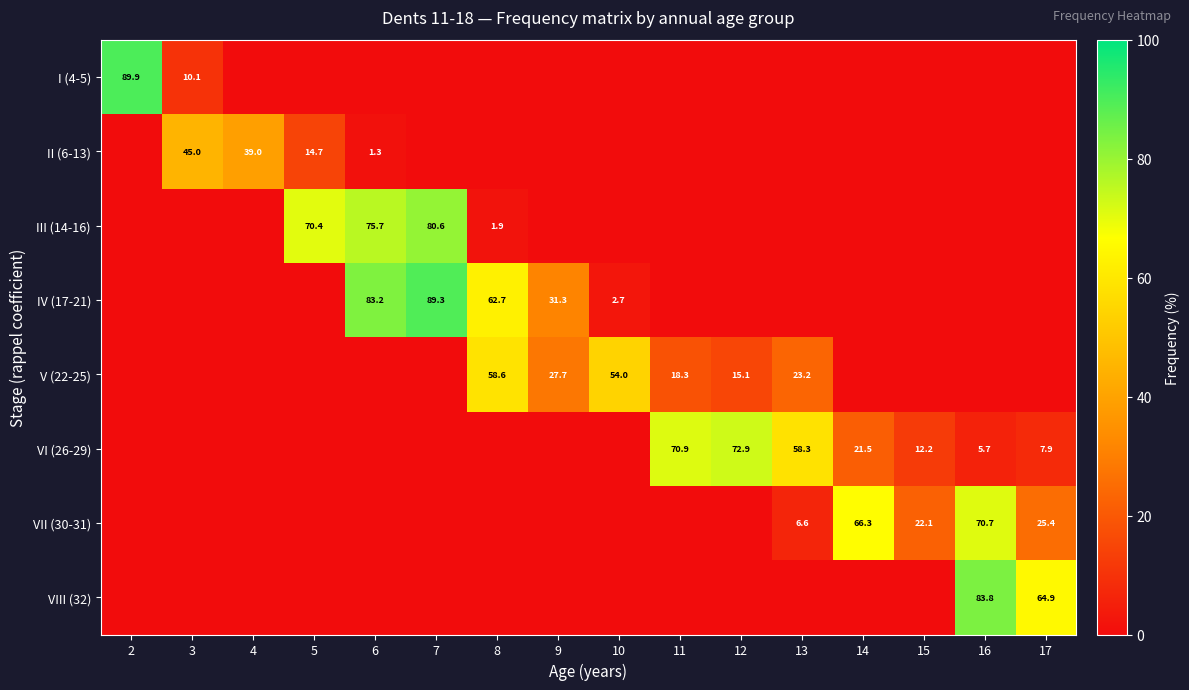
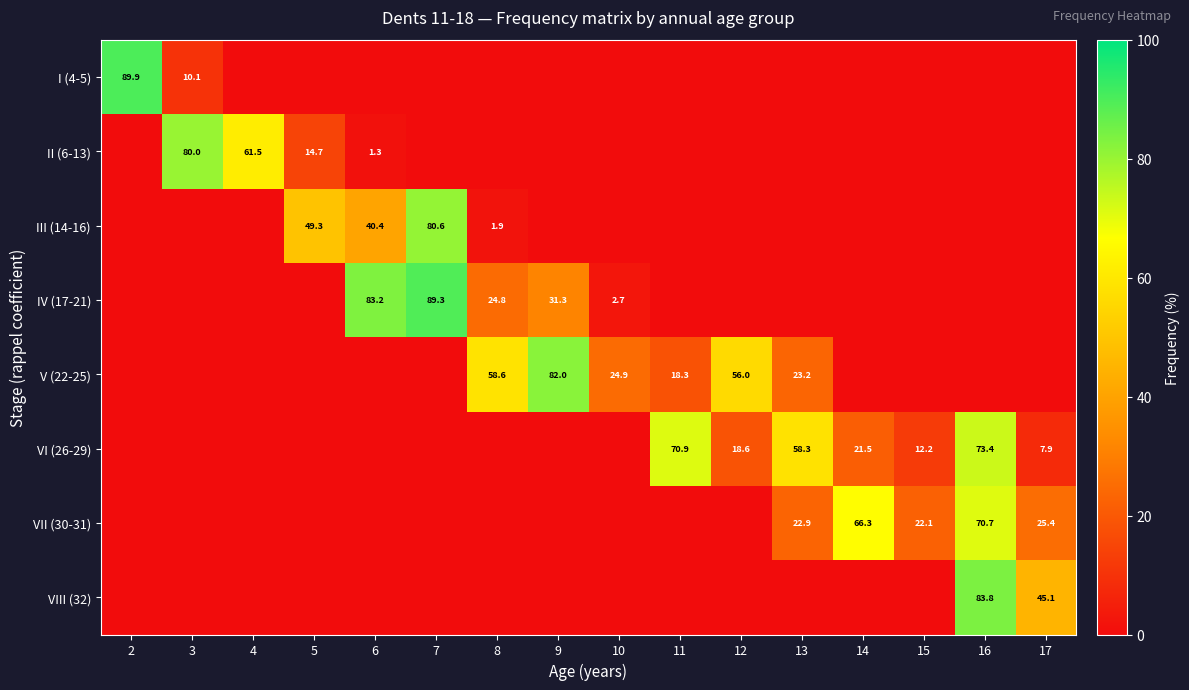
II (6-13), 3: 45.0 -> 80.0
II (6-13), 4: 39.0 -> 61.5
III (14-16), 5: 70.4 -> 49.3
III (14-16), 6: 75.7 -> 40.4
IV (17-21), 8: 62.7 -> 24.8
V (22-25), 9: 27.7 -> 82.0
V (22-25), 10: 54.0 -> 24.9
V (22-25), 12: 15.1 -> 56.0
VI (26-29), 12: 72.9 -> 18.6
VI (26-29), 16: 5.7 -> 73.4
VII (30-31), 13: 6.6 -> 22.9
VIII (32), 17: 64.9 -> 45.1
